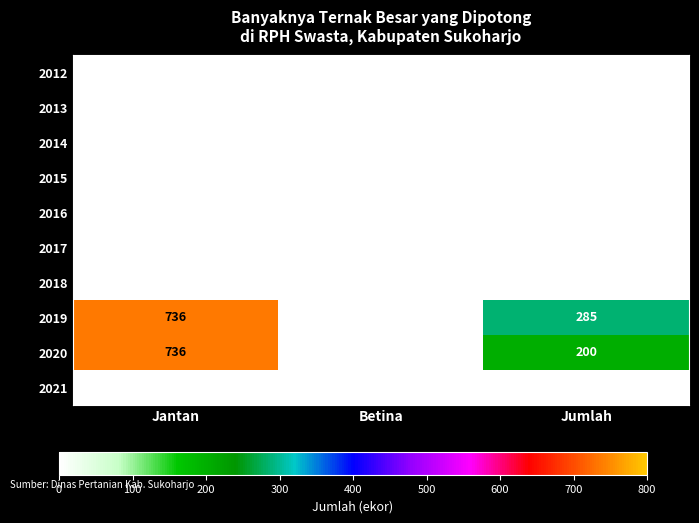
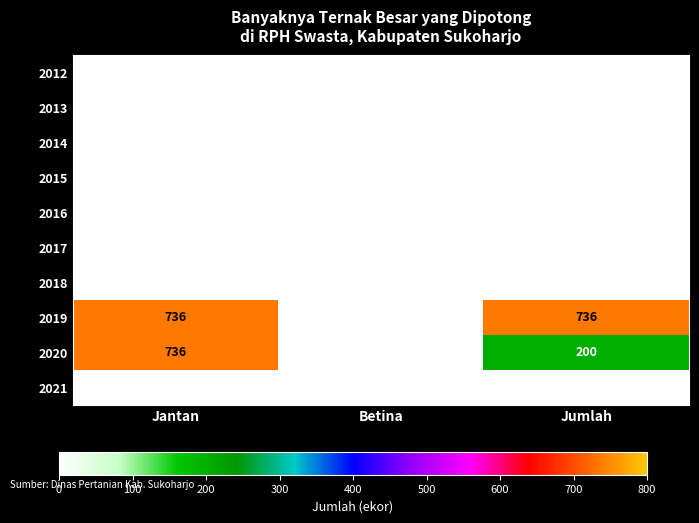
2019, Jumlah: 285 -> 736
